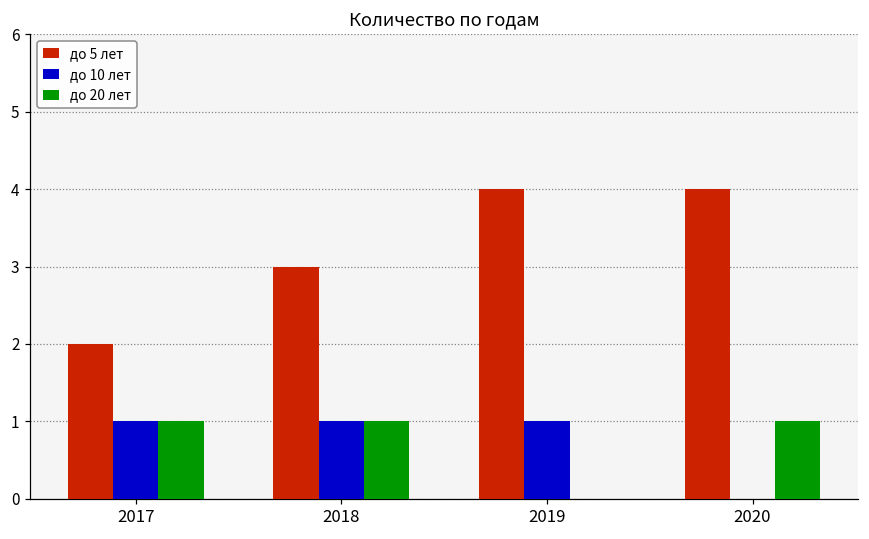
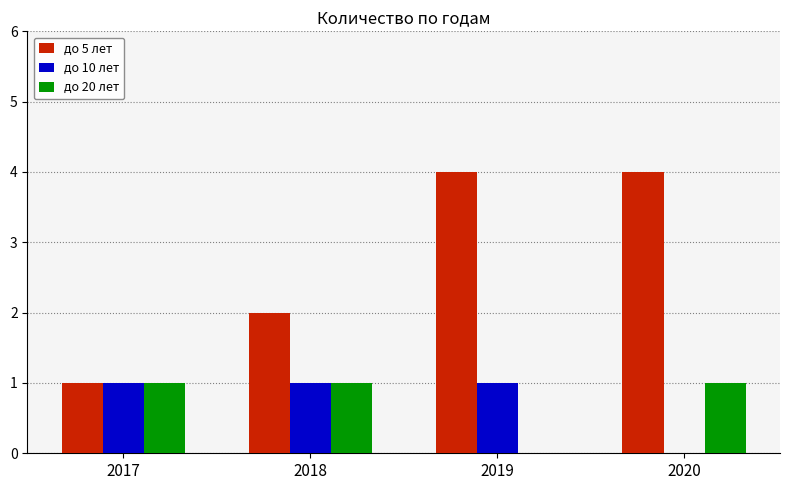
до 5 лет, 2017: 2 -> 1
до 5 лет, 2018: 3 -> 2
